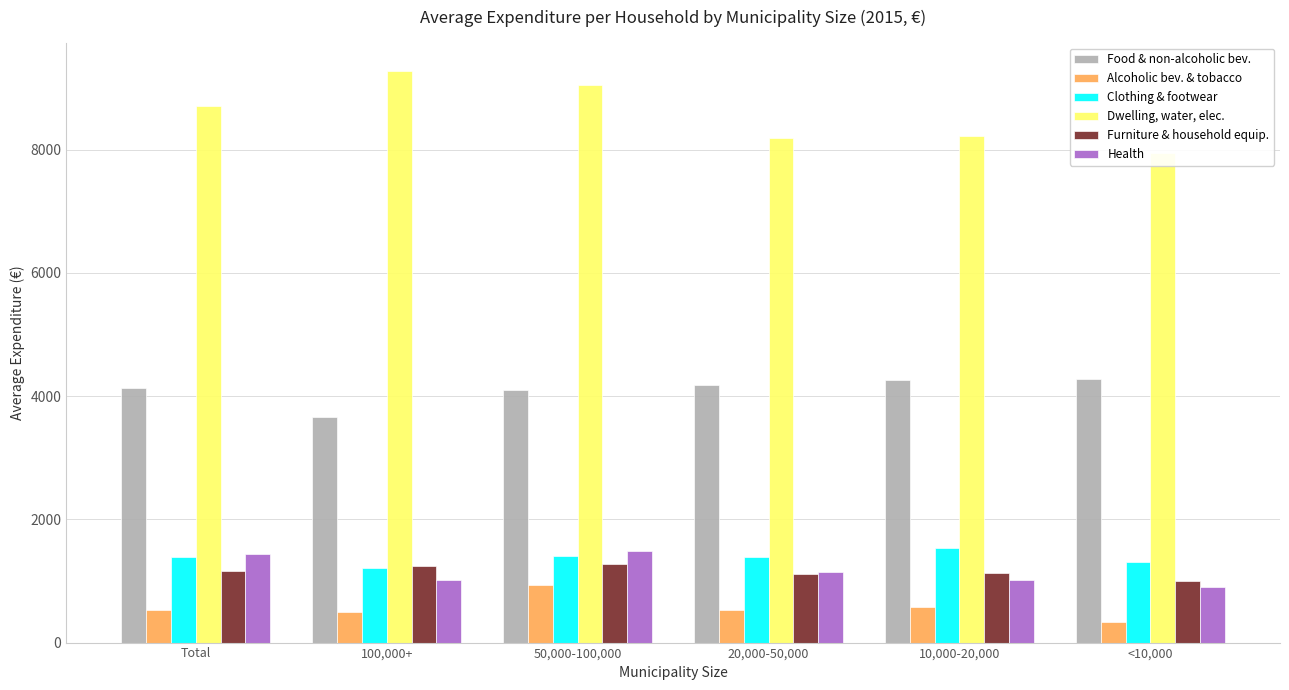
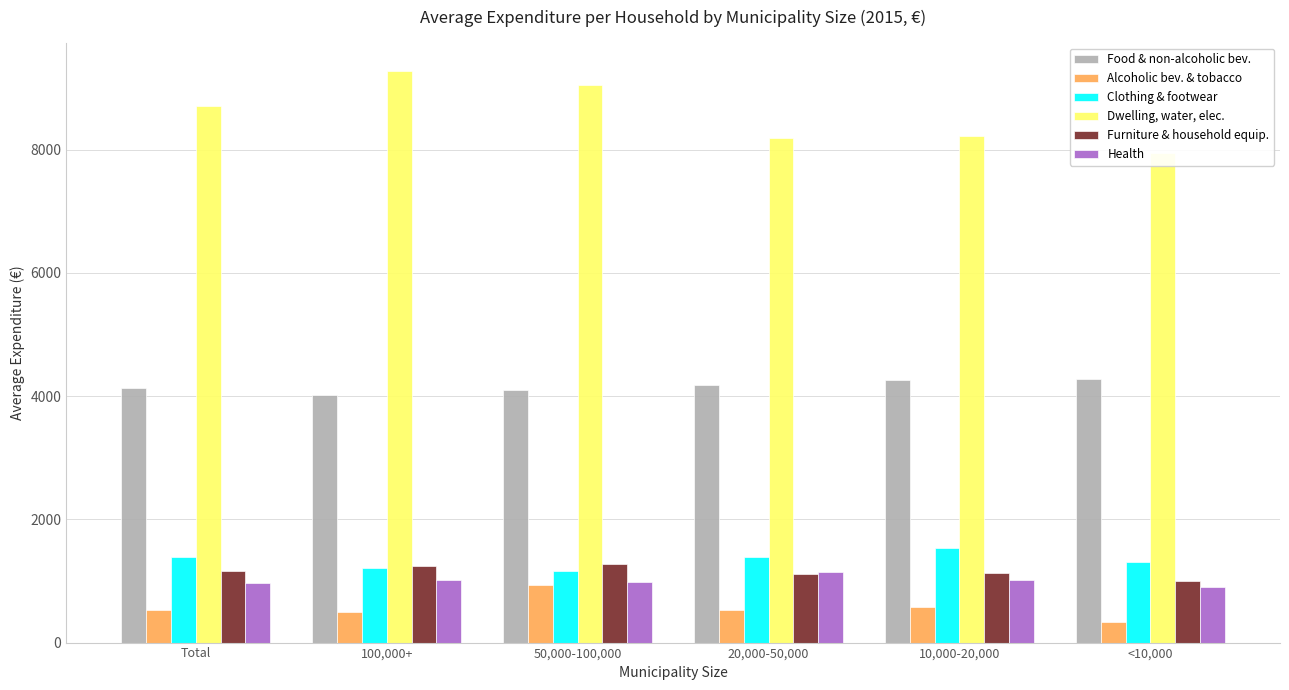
Health, Total: 1400 -> 1000
Food & non-alcoholic bev., 100,000+: 3700 -> 4000
Clothing & footwear, 50,000-100,000: 1400 -> 1200
Health, 50,000-100,000: 1500 -> 1000
